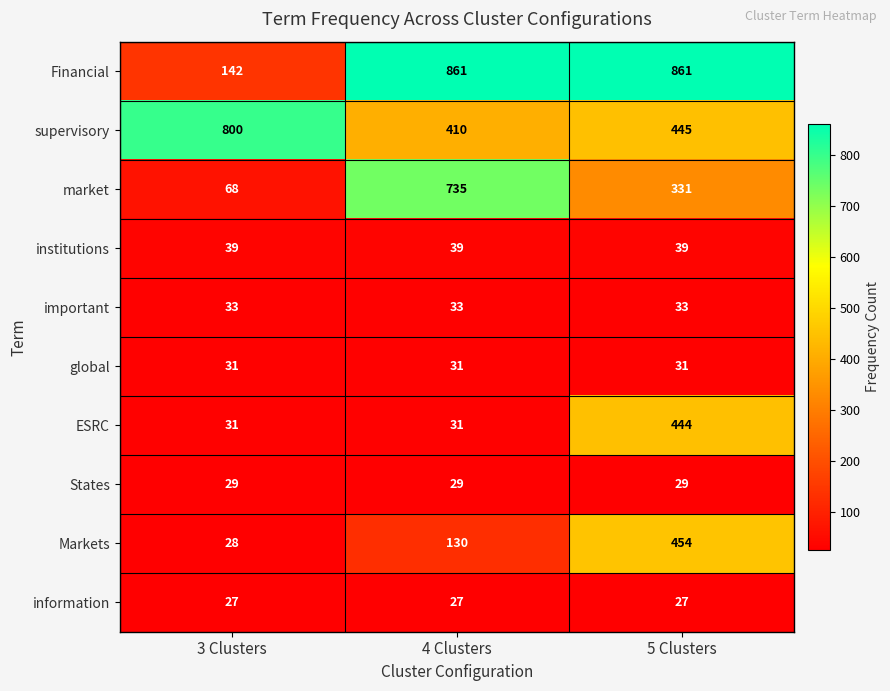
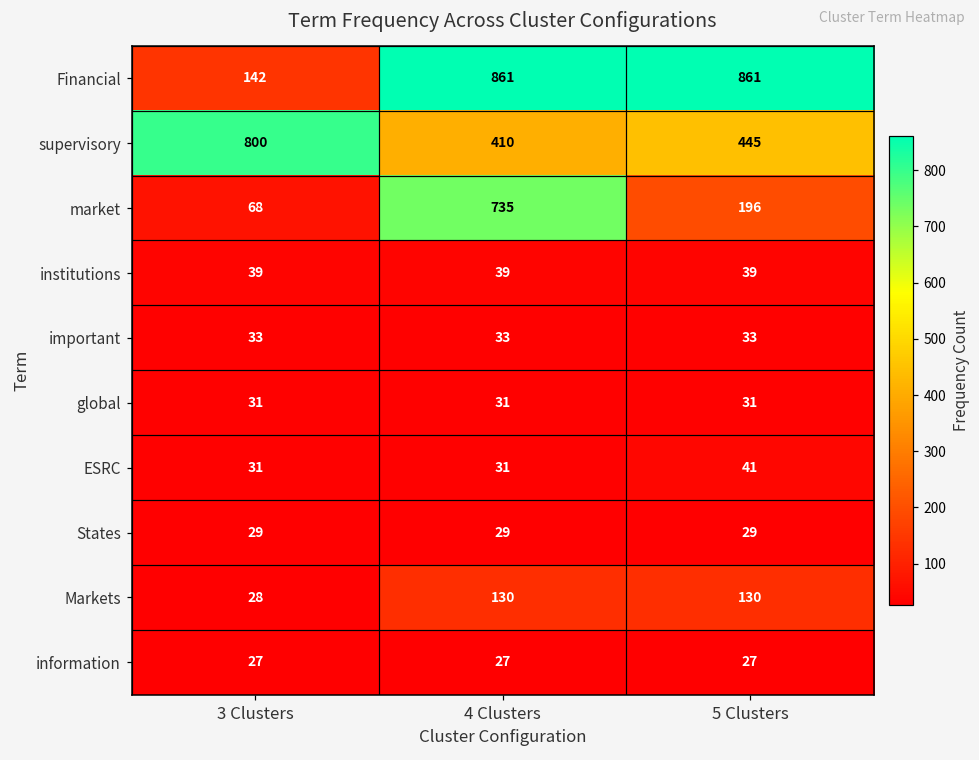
market, 5 Clusters: 331 -> 196
ESRC, 5 Clusters: 444 -> 41
Markets, 5 Clusters: 454 -> 130
